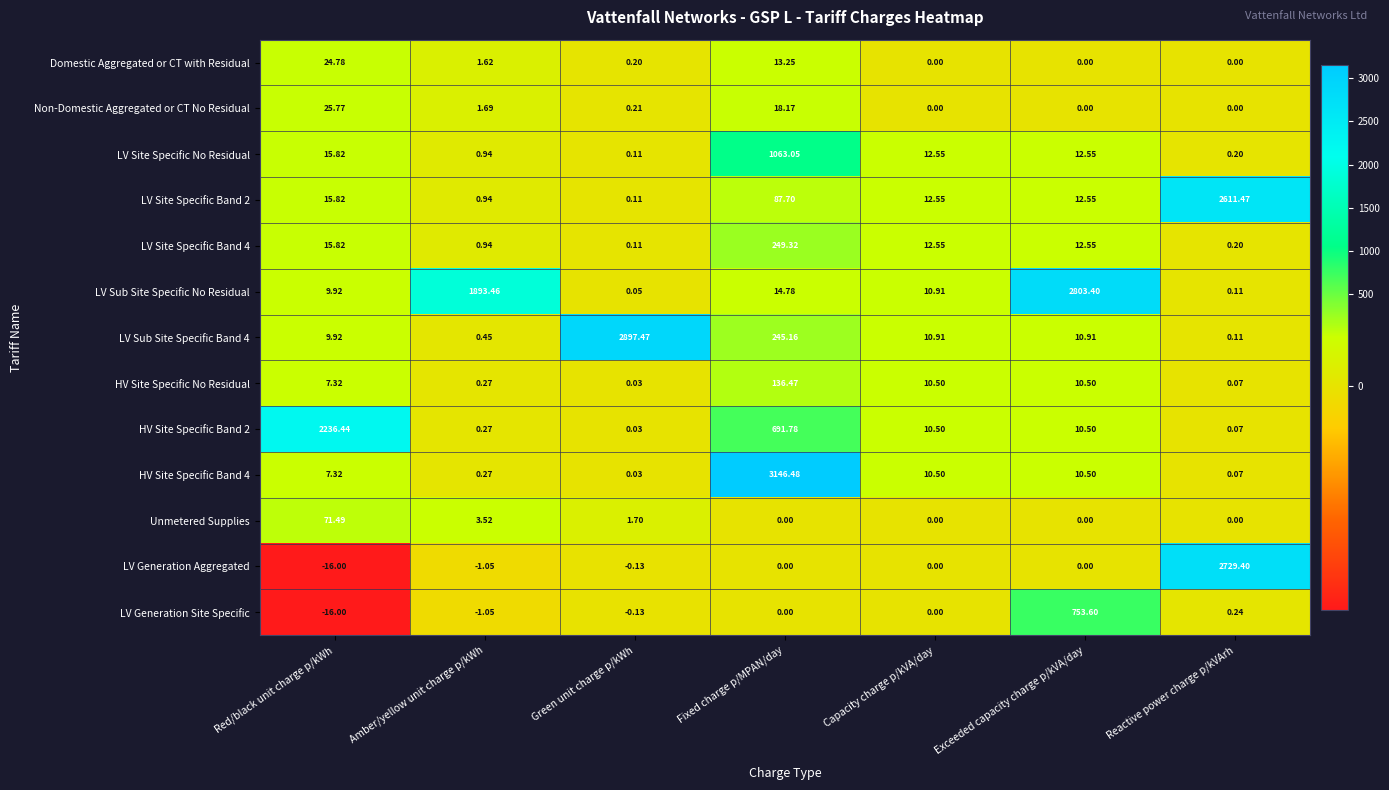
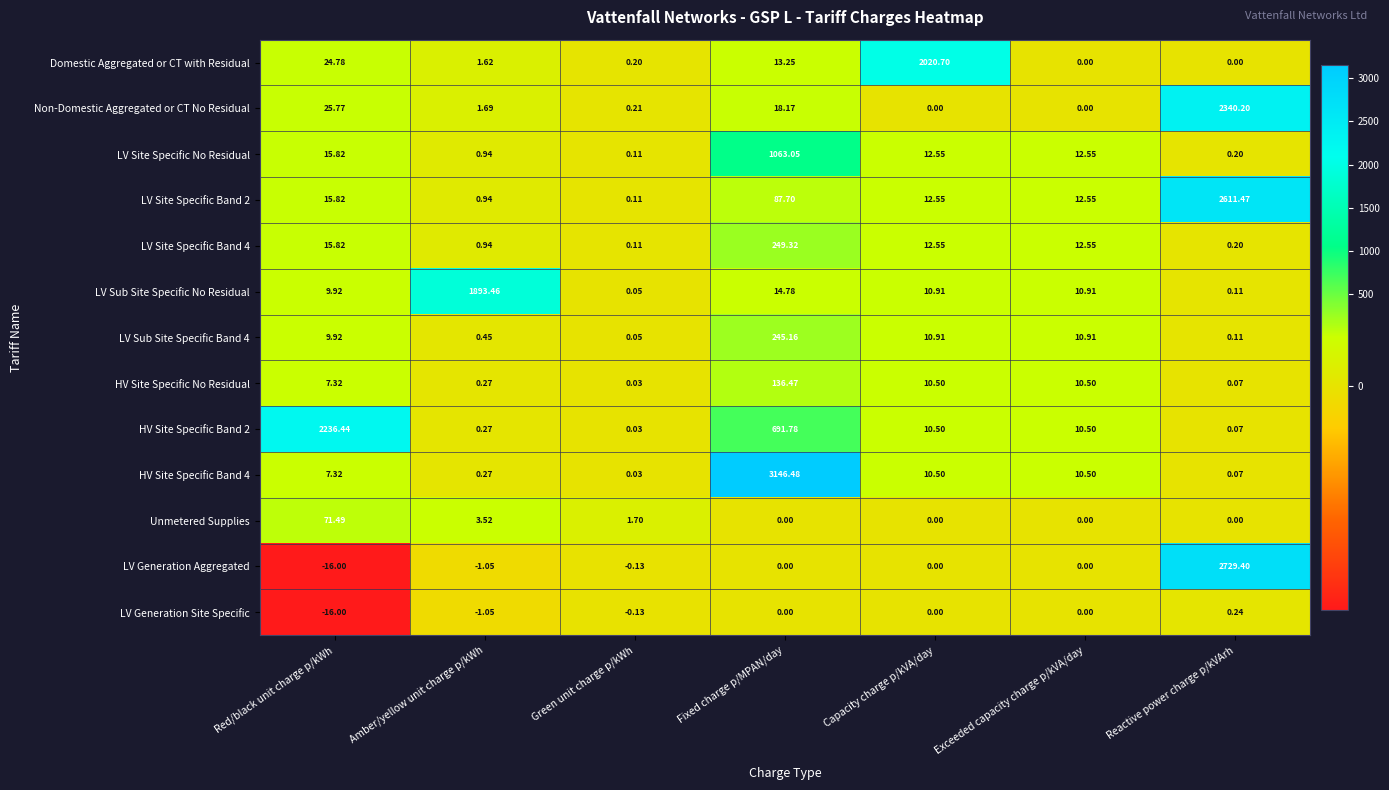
Domestic Aggregated or CT with Residual, Capacity charge p/kVA/day: 0.00 -> 2020.70
Non-Domestic Aggregated or CT No Residual, Reactive power charge p/kVArh: 0.00 -> 2340.20
LV Sub Site Specific No Residual, Exceeded capacity charge p/kVA/day: 2803.40 -> 10.91
LV Sub Site Specific Band 4, Green unit charge p/kWh: 2897.47 -> 0.05
LV Generation Site Specific, Exceeded capacity charge p/kVA/day: 753.60 -> 0.00
